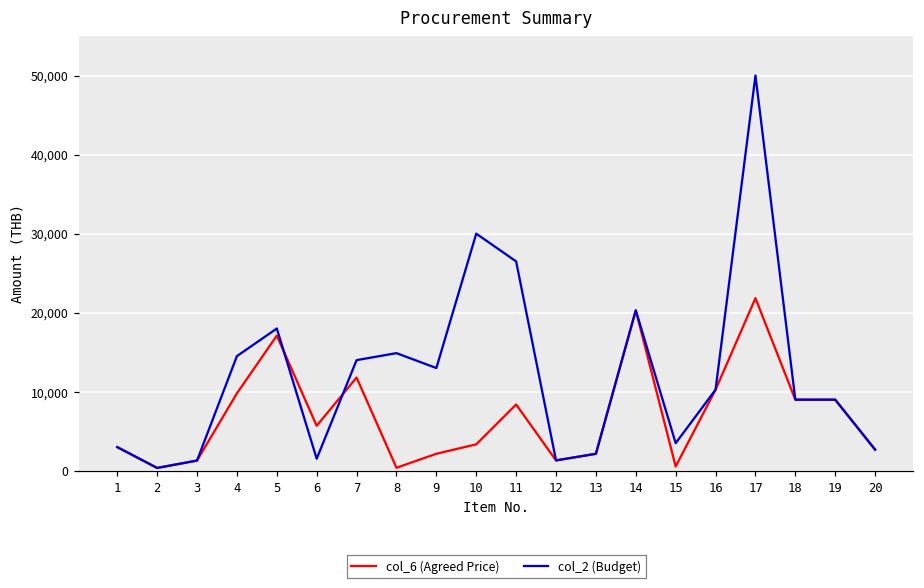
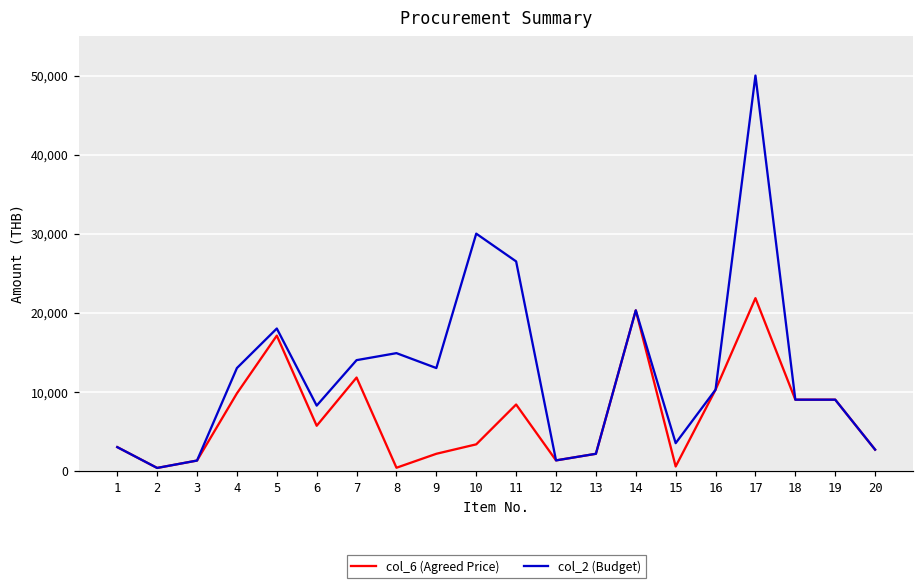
col_2 (Budget), 4: 15,000 -> 13,000
col_2 (Budget), 6: 2,000 -> 8,000
